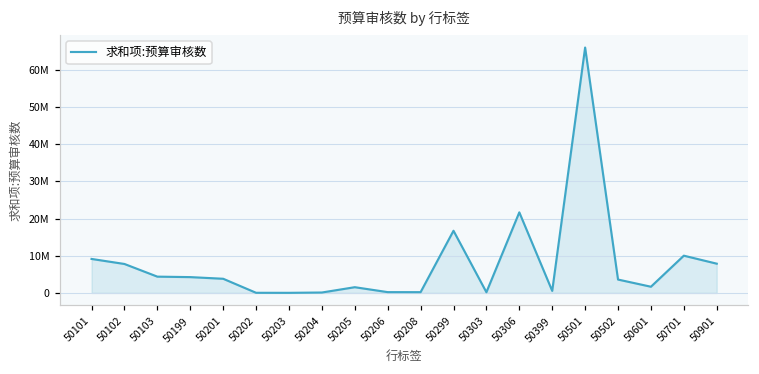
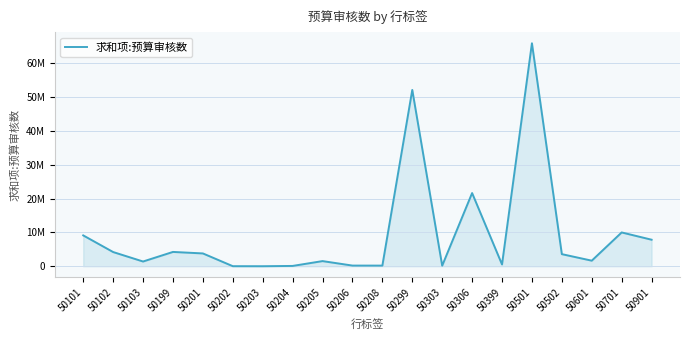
50102: 8000000 -> 4000000
50103: 4000000 -> 1000000
50299: 17000000 -> 52000000
